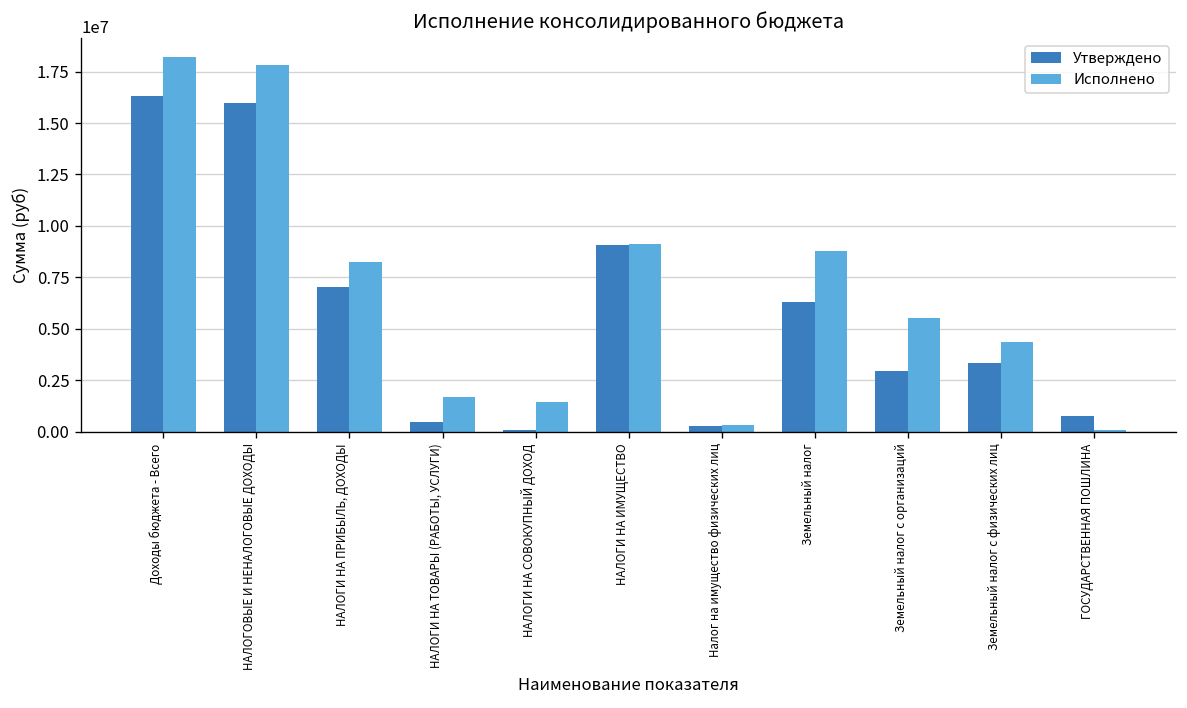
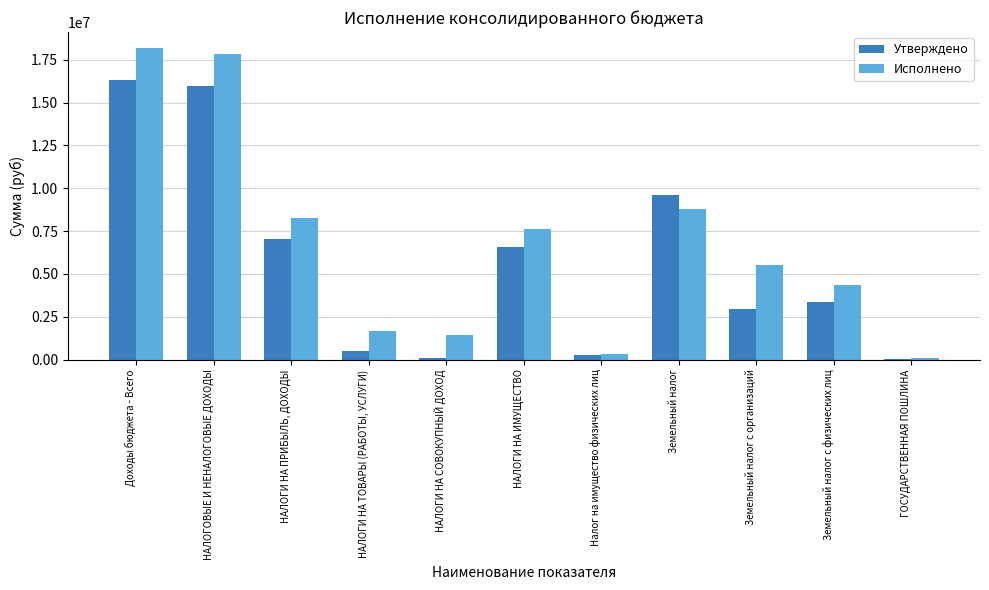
Утверждено, НАЛОГИ НА ИМУЩЕСТВО: 9100000 -> 6600000
Исполнено, НАЛОГИ НА ИМУЩЕСТВО: 9100000 -> 7600000
Утверждено, Земельный налог: 6300000 -> 9600000
Утверждено, ГОСУДАРСТВЕННАЯ ПОШЛИНА: 700000 -> 100000
